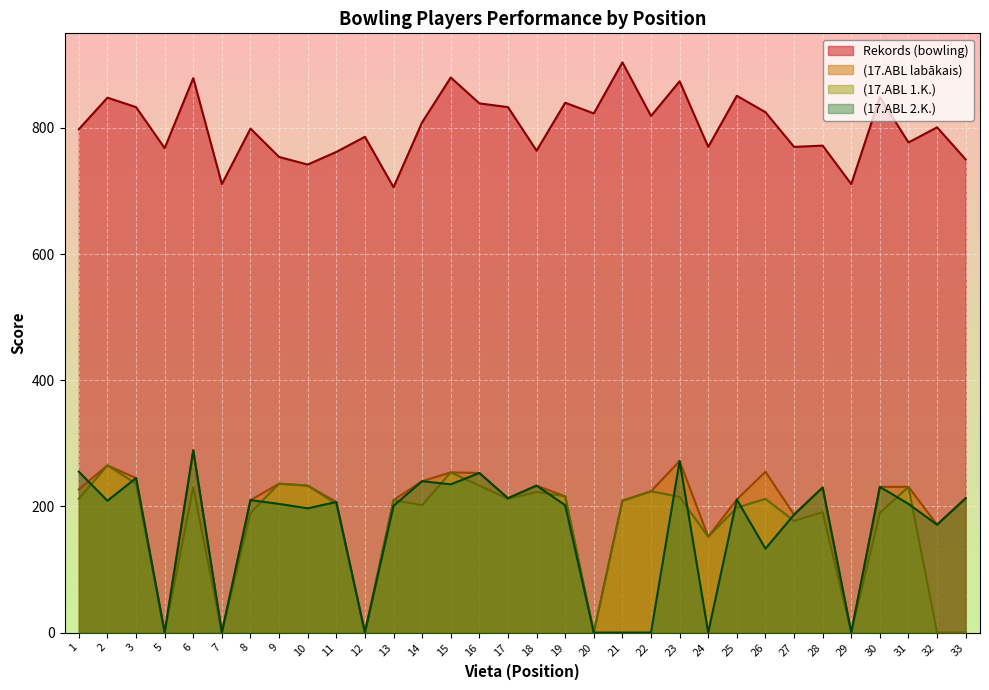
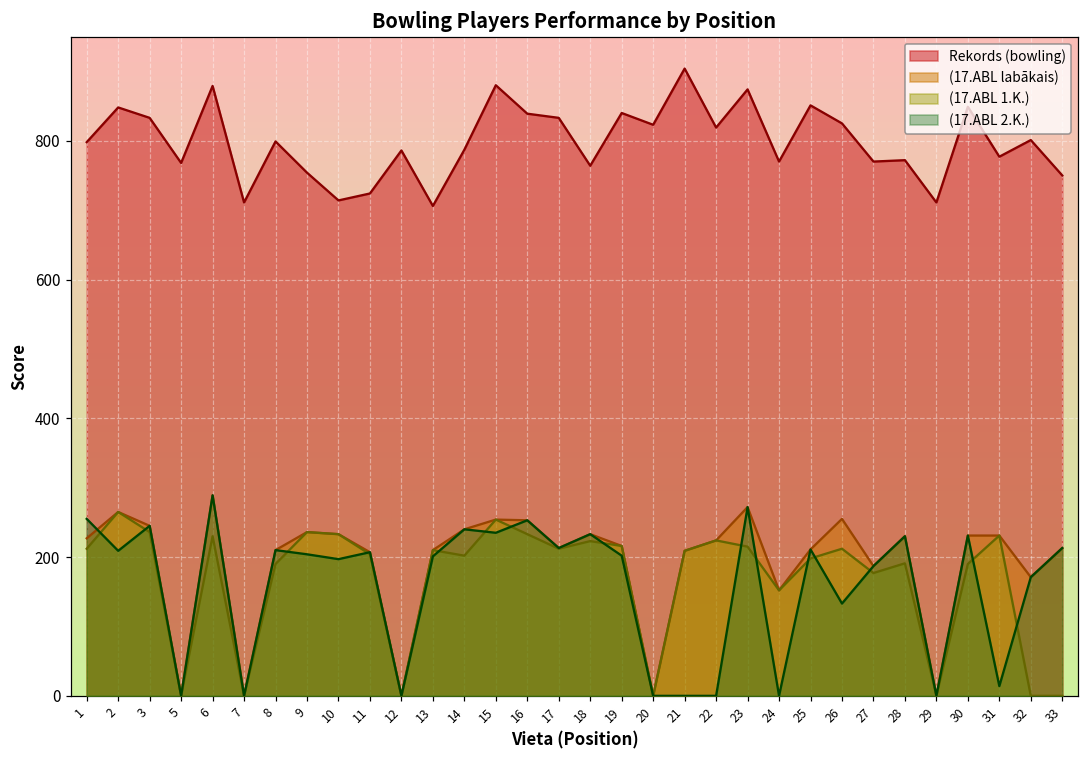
Rekords (bowling), 10: 740 -> 710
Rekords (bowling), 11: 760 -> 720
Rekords (bowling), 14: 810 -> 790
(17.ABL 2.K.), 31: 200 -> 10
